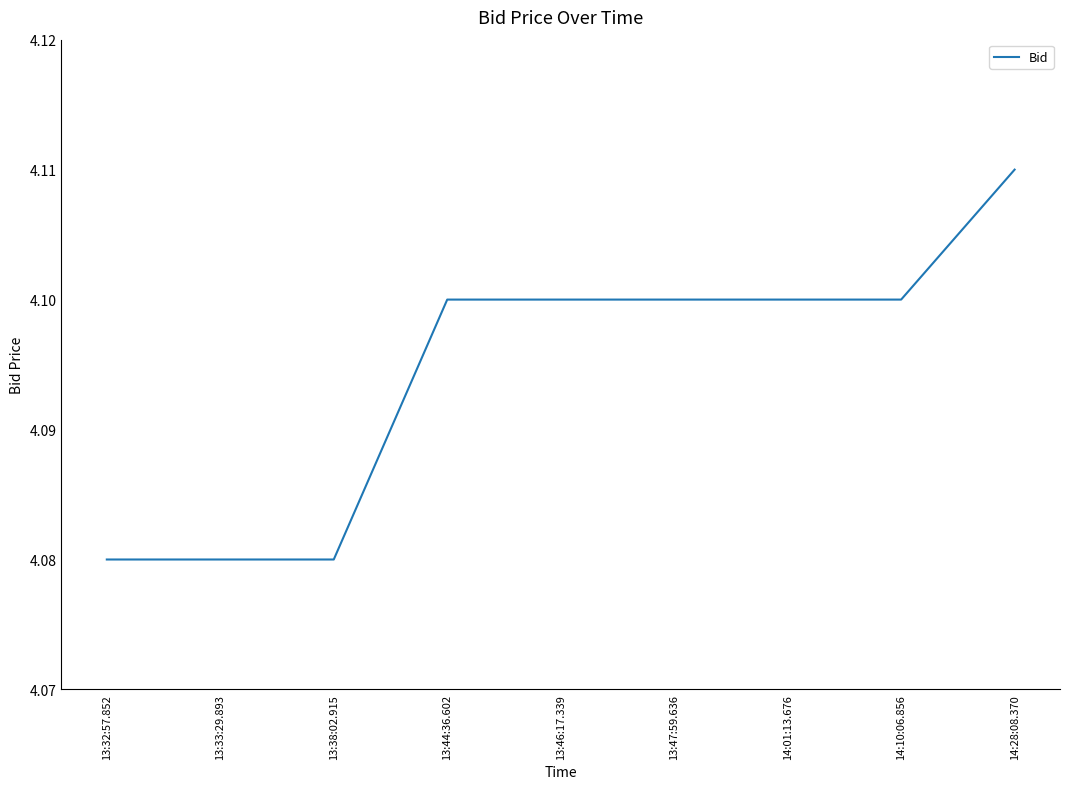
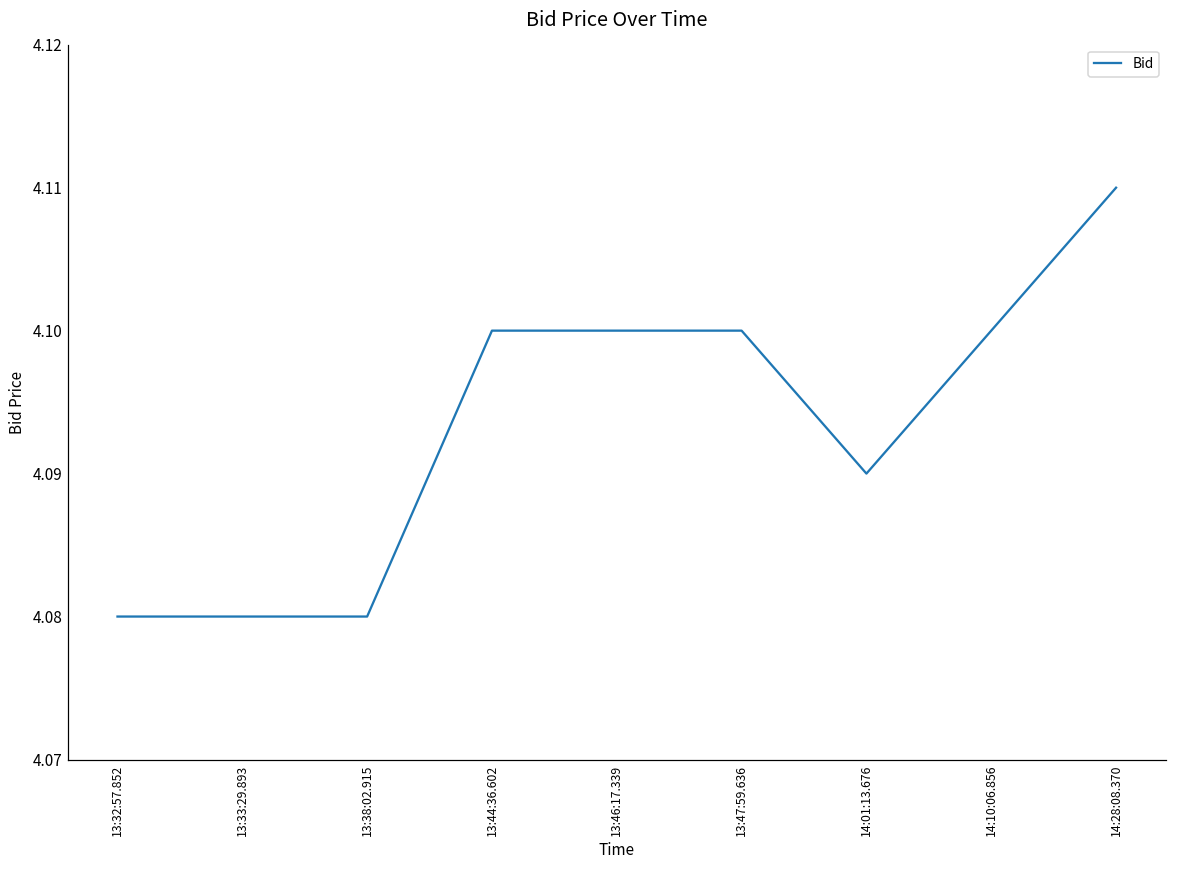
14:01:13.676: 4.10 -> 4.09
